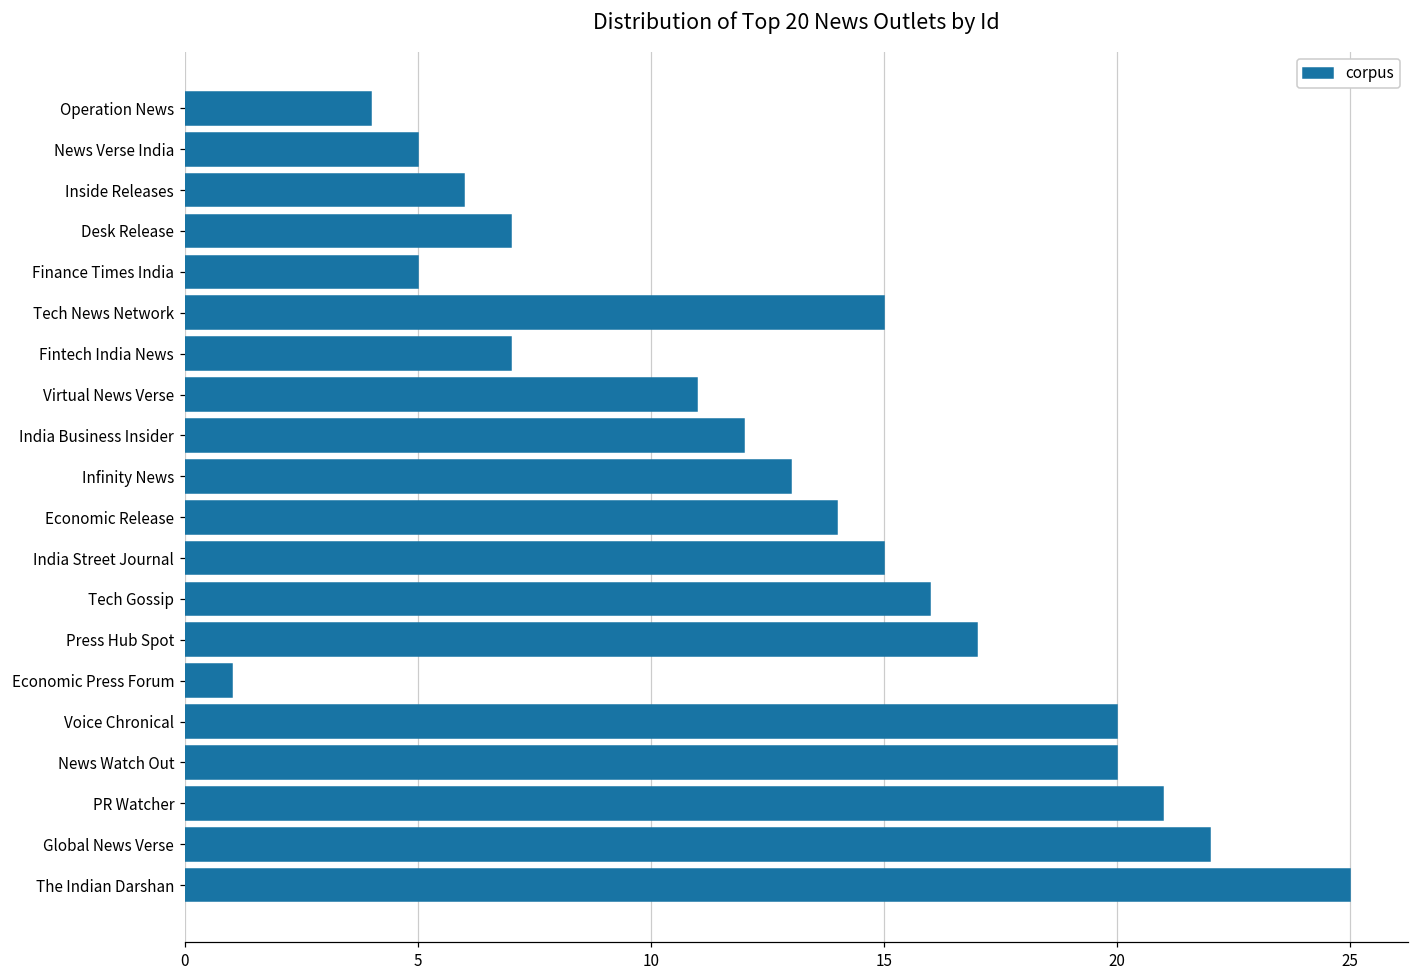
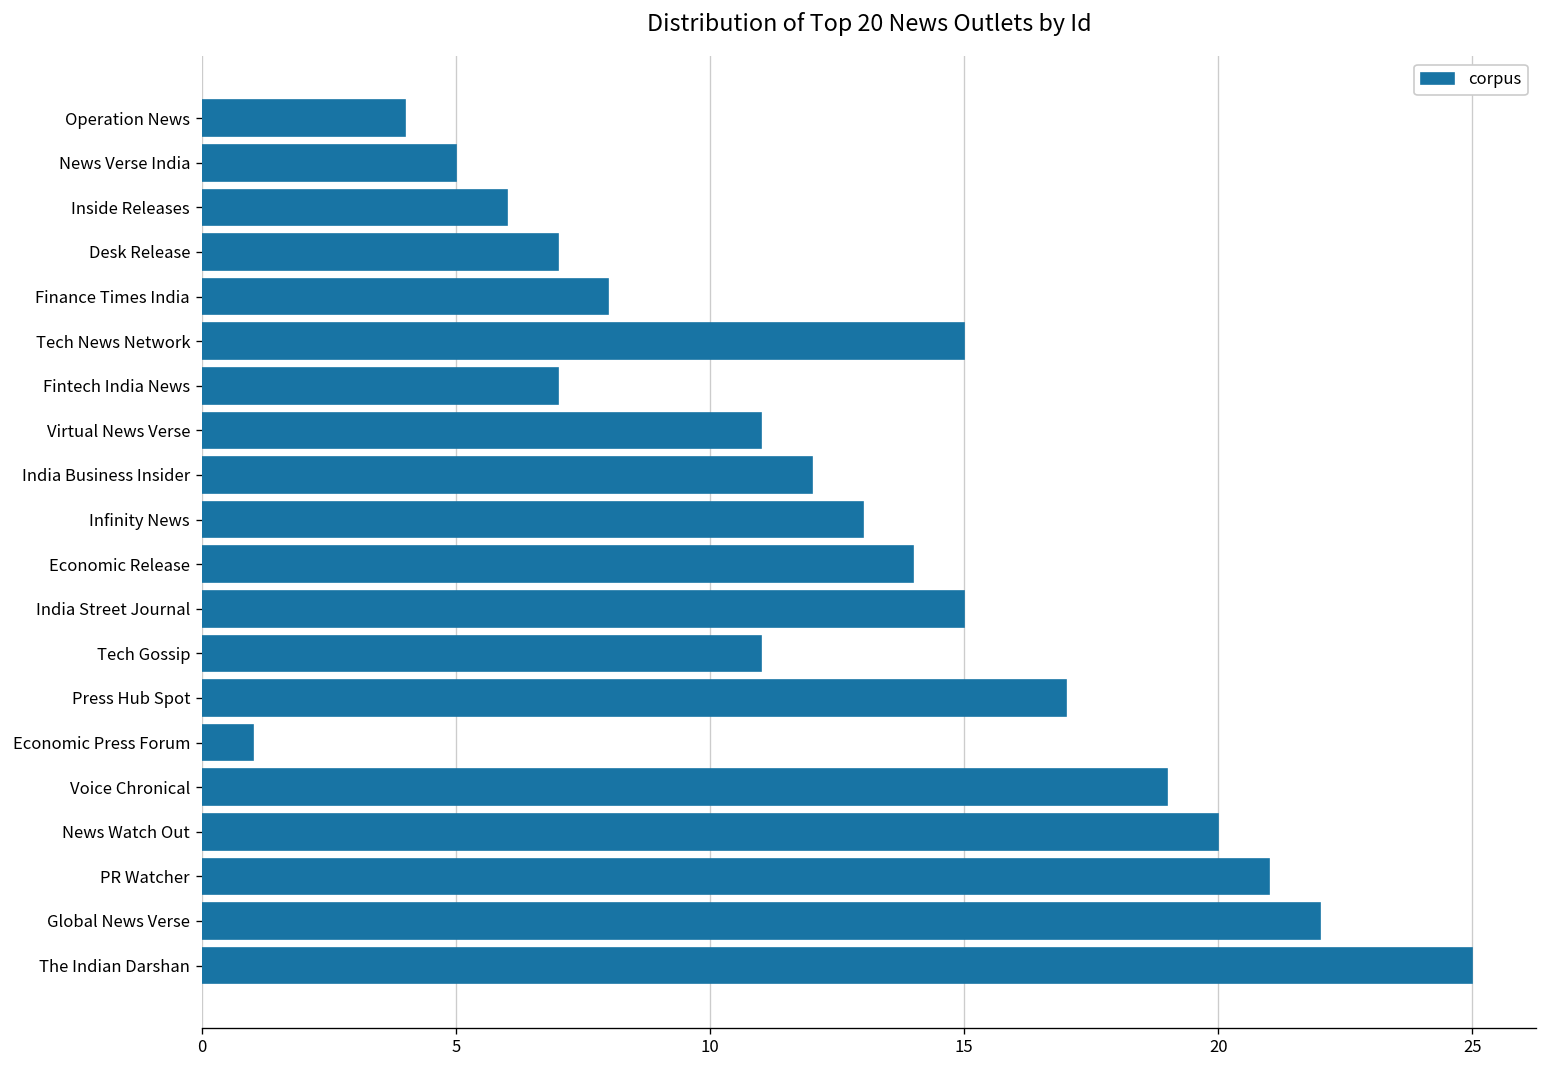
Finance Times India: 5 -> 8
Tech Gossip: 16 -> 11
Voice Chronical: 20 -> 19
